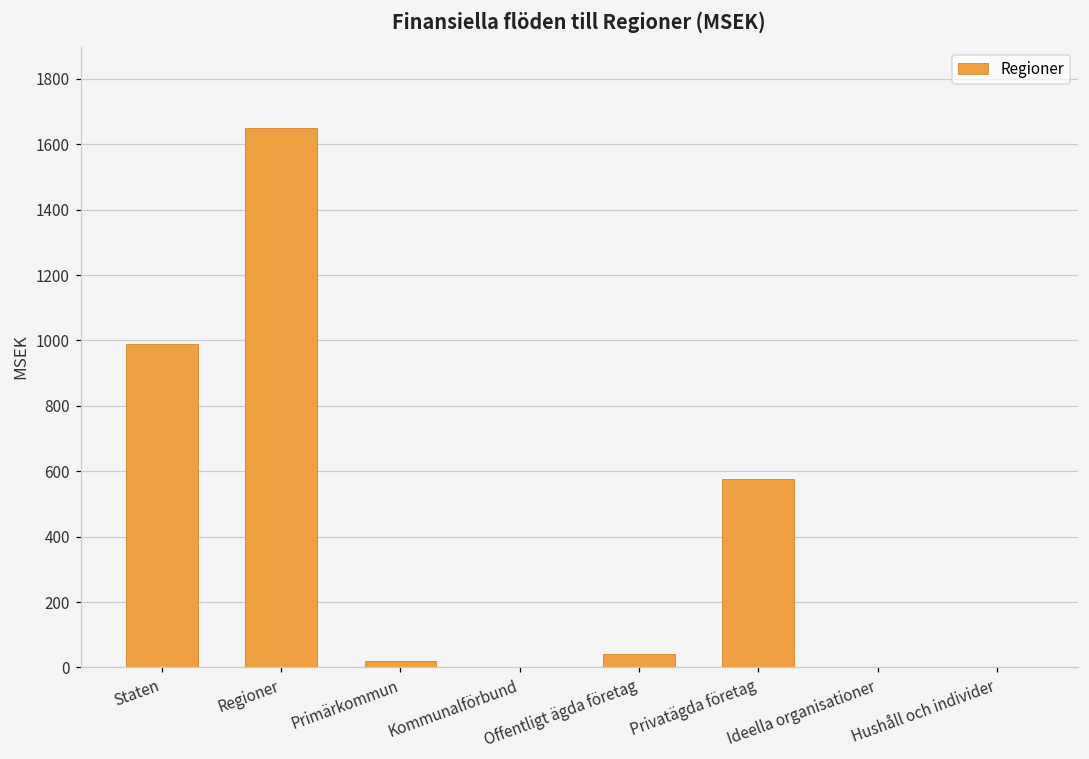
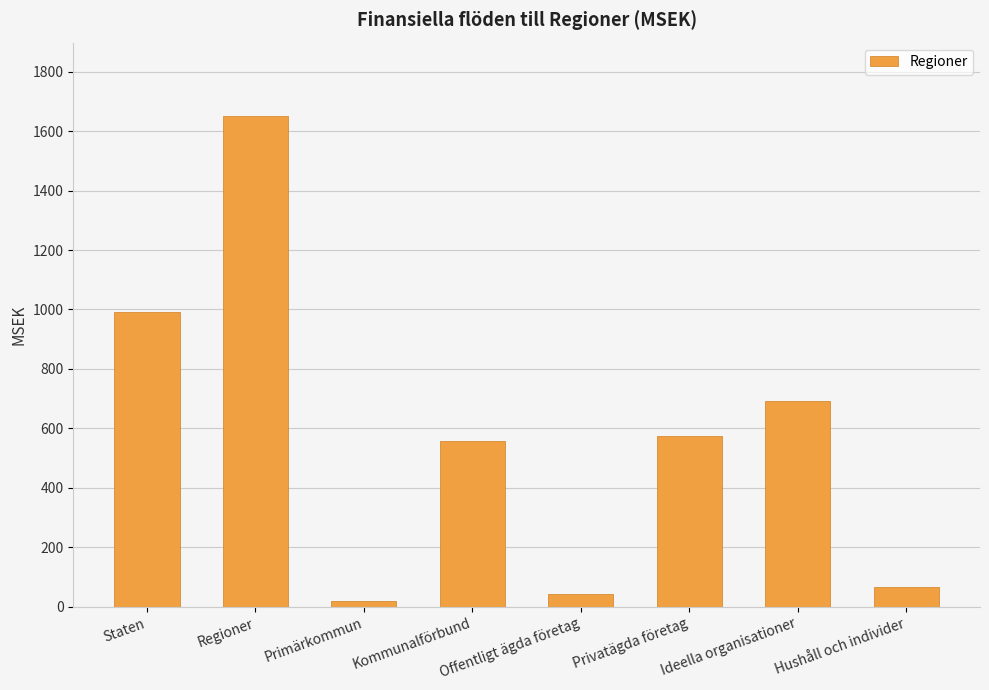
Kommunalförbund: 0 -> 560
Ideella organisationer: 0 -> 690
Hushåll och individer: 0 -> 70
